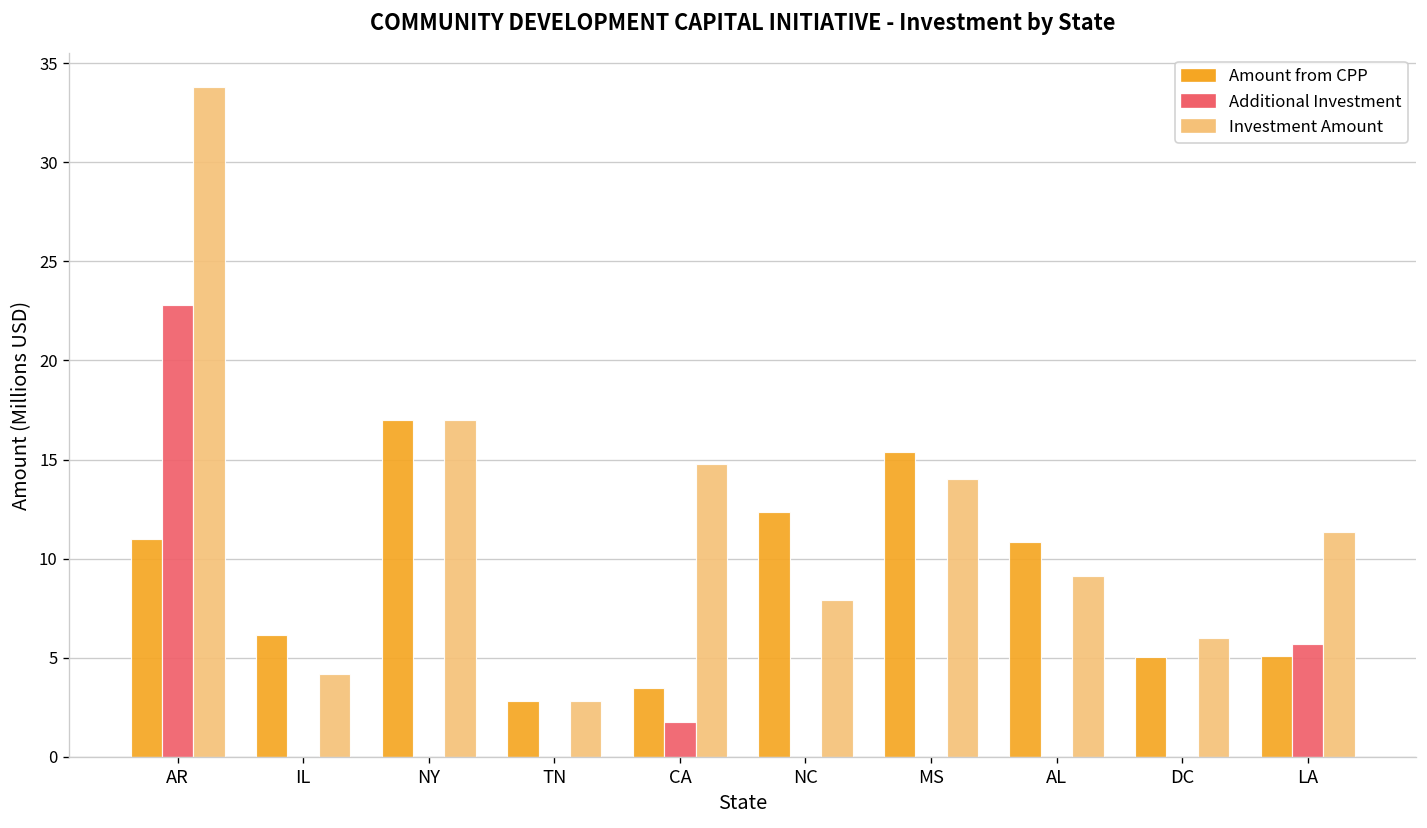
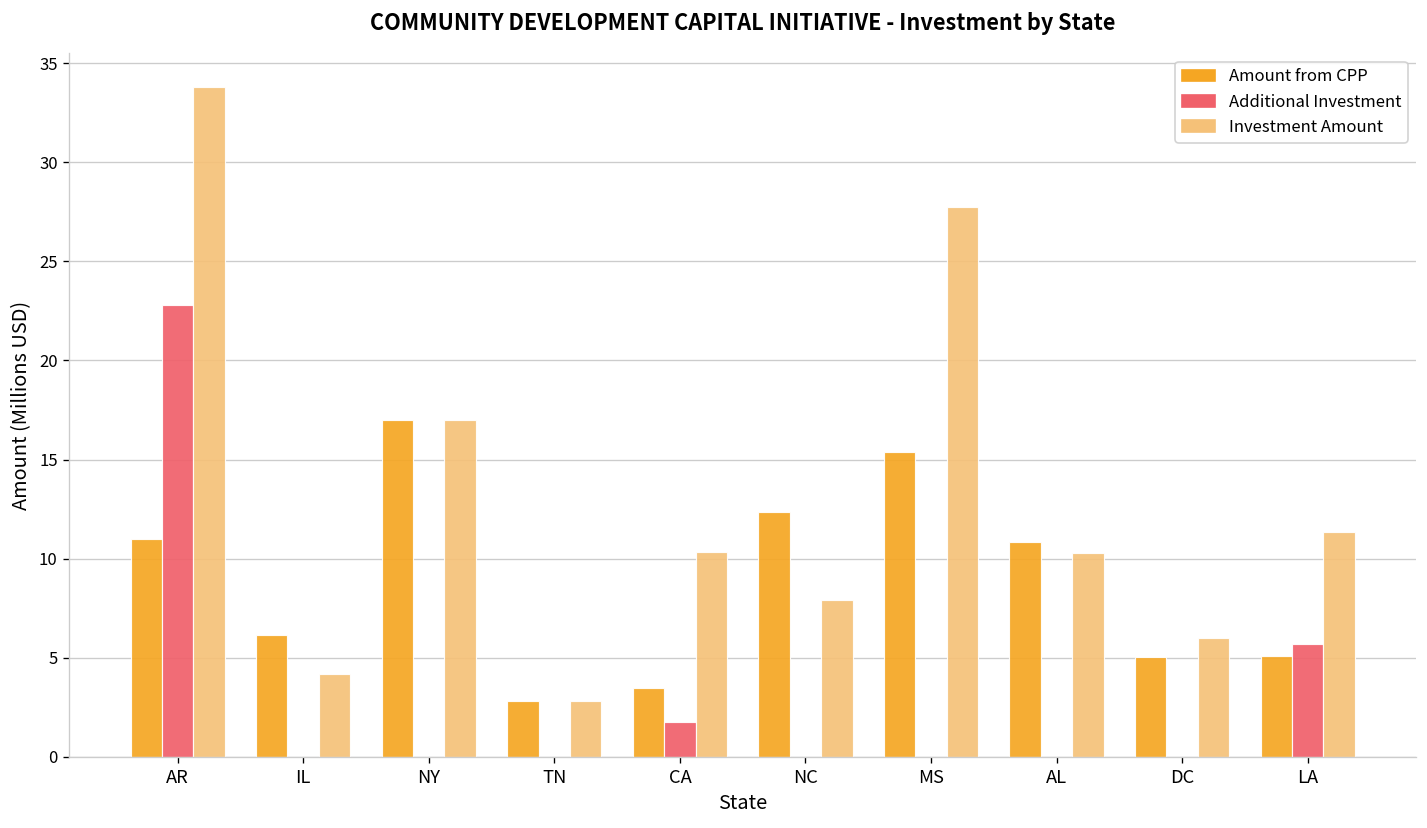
Investment Amount, CA: 14.8 -> 10.3
Investment Amount, MS: 14.0 -> 27.8
Investment Amount, AL: 9.1 -> 10.3
